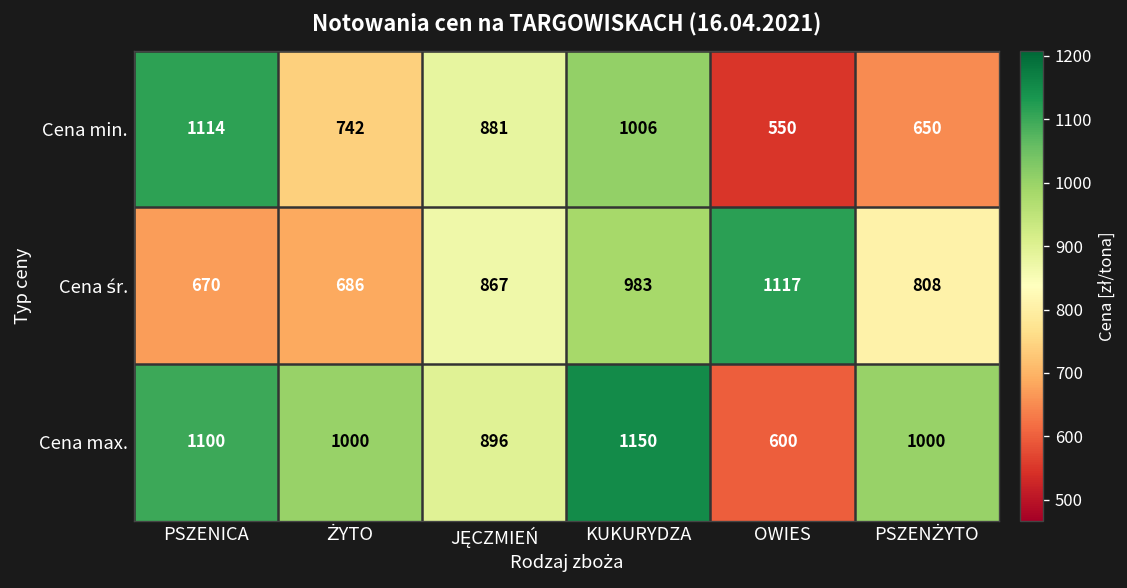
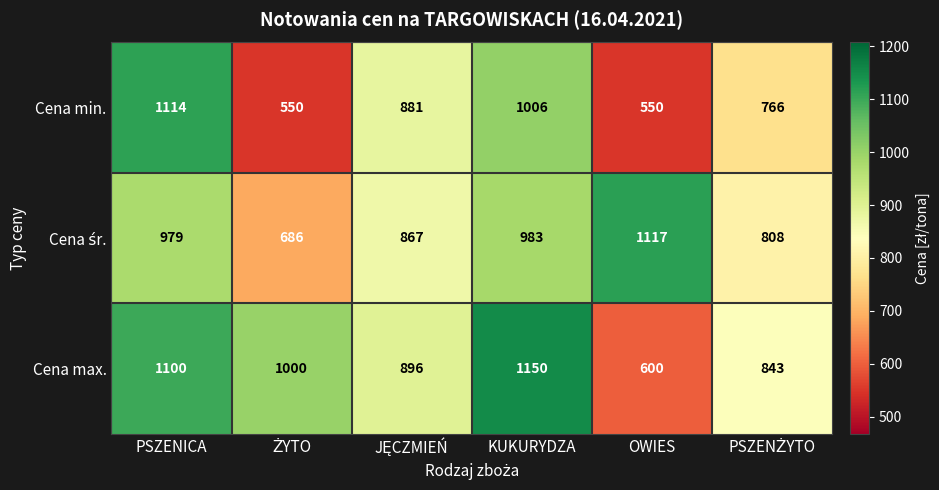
Cena min., ŻYTO: 742 -> 550
Cena min., PSZENŻYTO: 650 -> 766
Cena śr., PSZENICA: 670 -> 979
Cena max., PSZENŻYTO: 1000 -> 843
